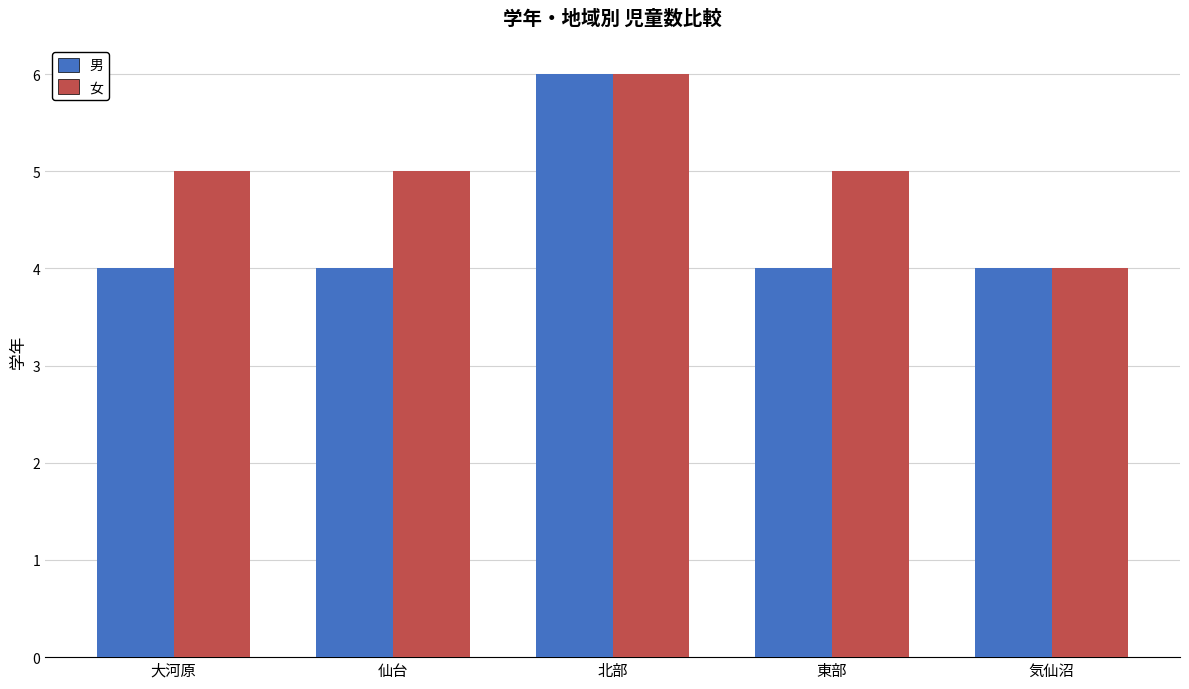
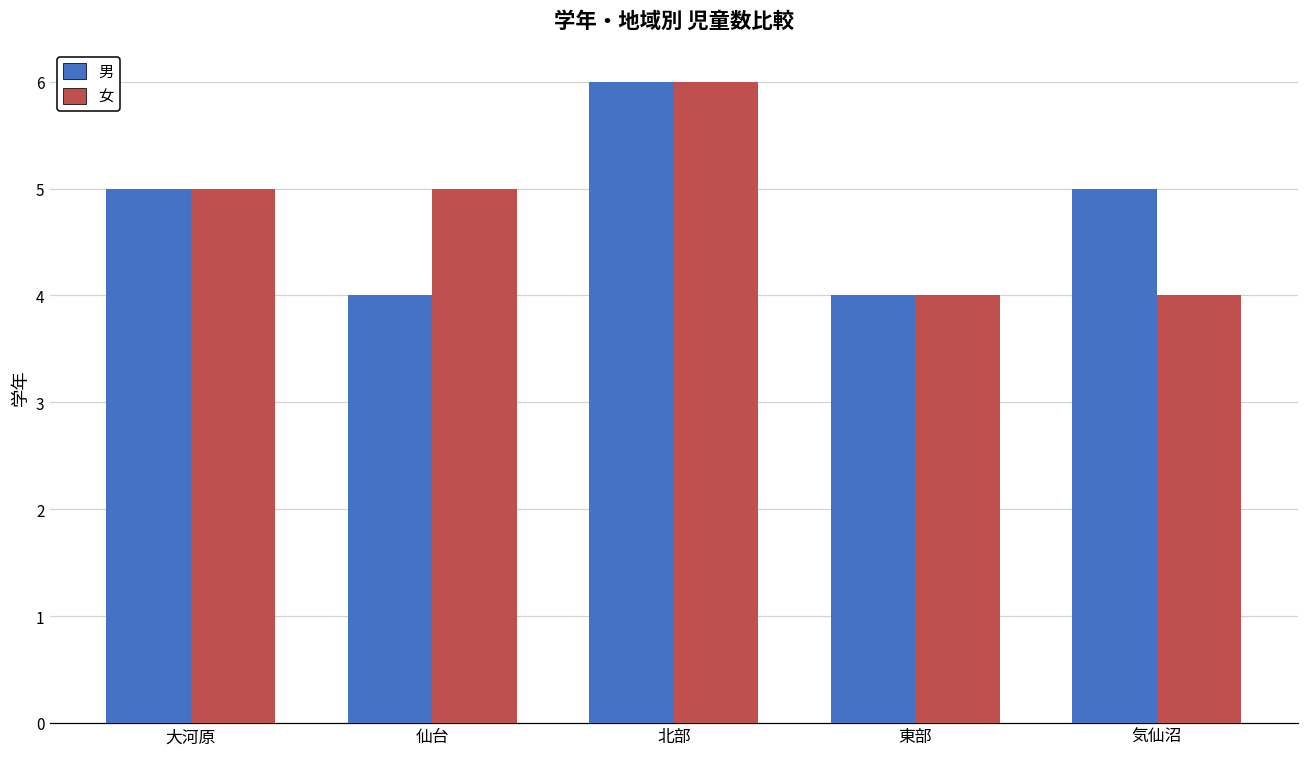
男, 大河原: 4 -> 5
女, 東部: 5 -> 4
男, 気仙沼: 4 -> 5
